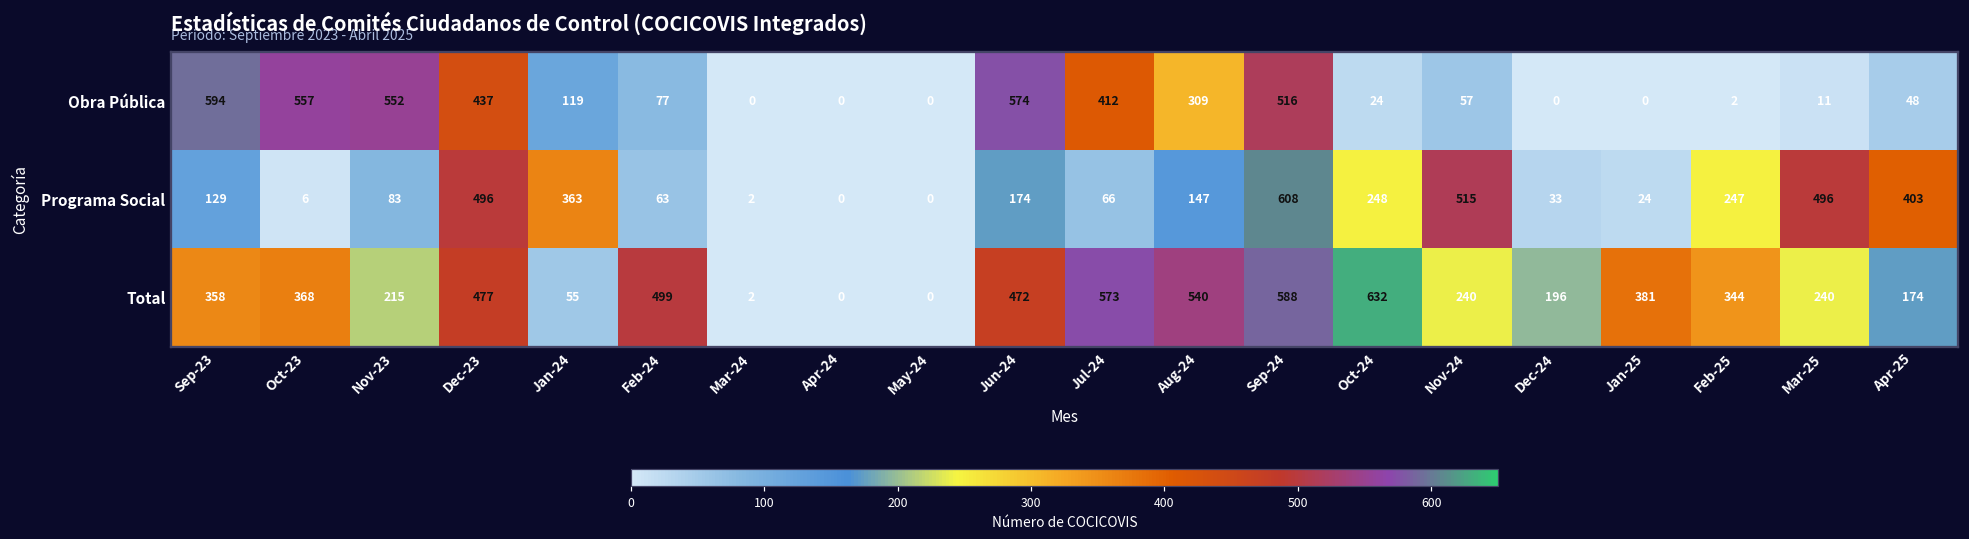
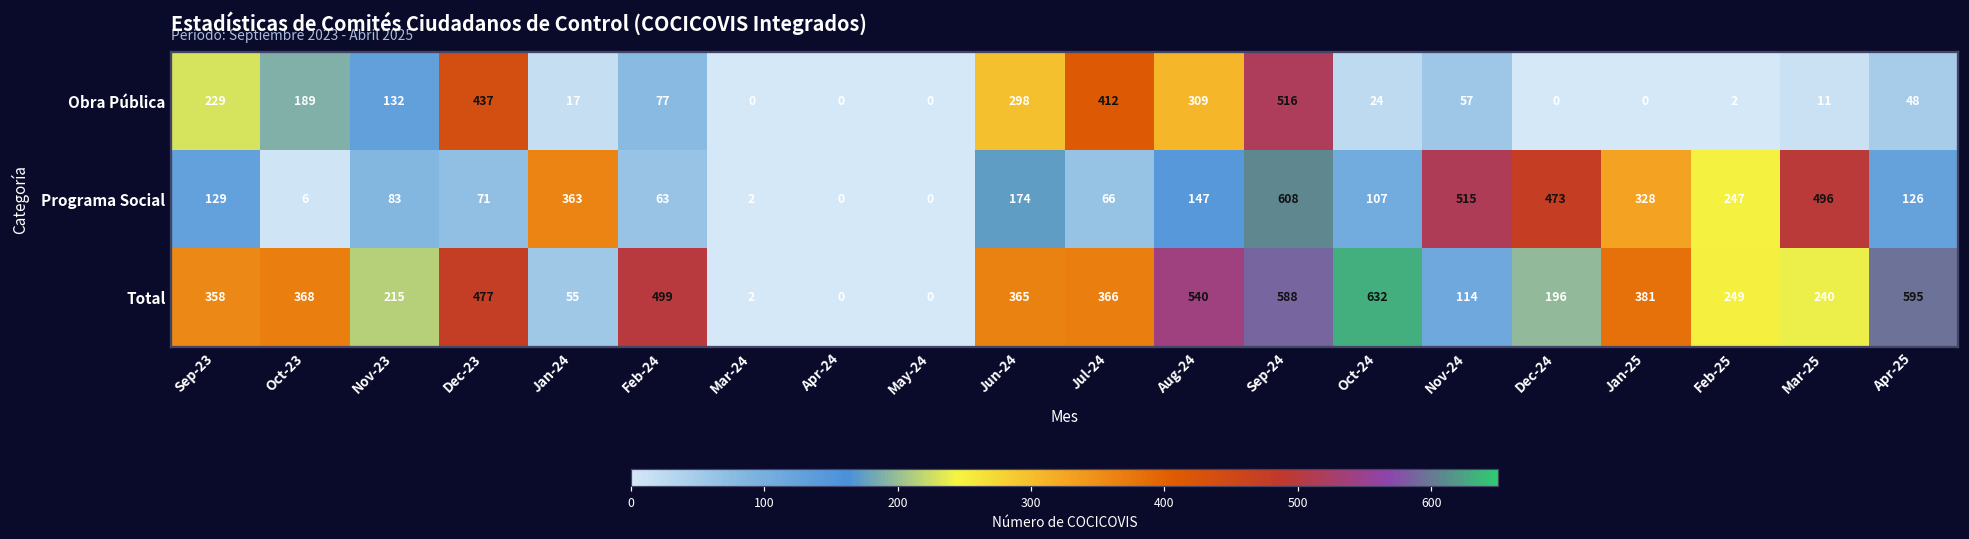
Obra Pública, Sep-23: 594 -> 229
Obra Pública, Oct-23: 557 -> 189
Obra Pública, Nov-23: 552 -> 132
Obra Pública, Jan-24: 119 -> 17
Obra Pública, Jun-24: 574 -> 298
Programa Social, Dec-23: 496 -> 71
Programa Social, Oct-24: 248 -> 107
Programa Social, Dec-24: 33 -> 473
Programa Social, Jan-25: 24 -> 328
Programa Social, Apr-25: 403 -> 126
Total, Jun-24: 472 -> 365
Total, Jul-24: 573 -> 366
Total, Nov-24: 240 -> 114
Total, Feb-25: 344 -> 249
Total, Apr-25: 174 -> 595
